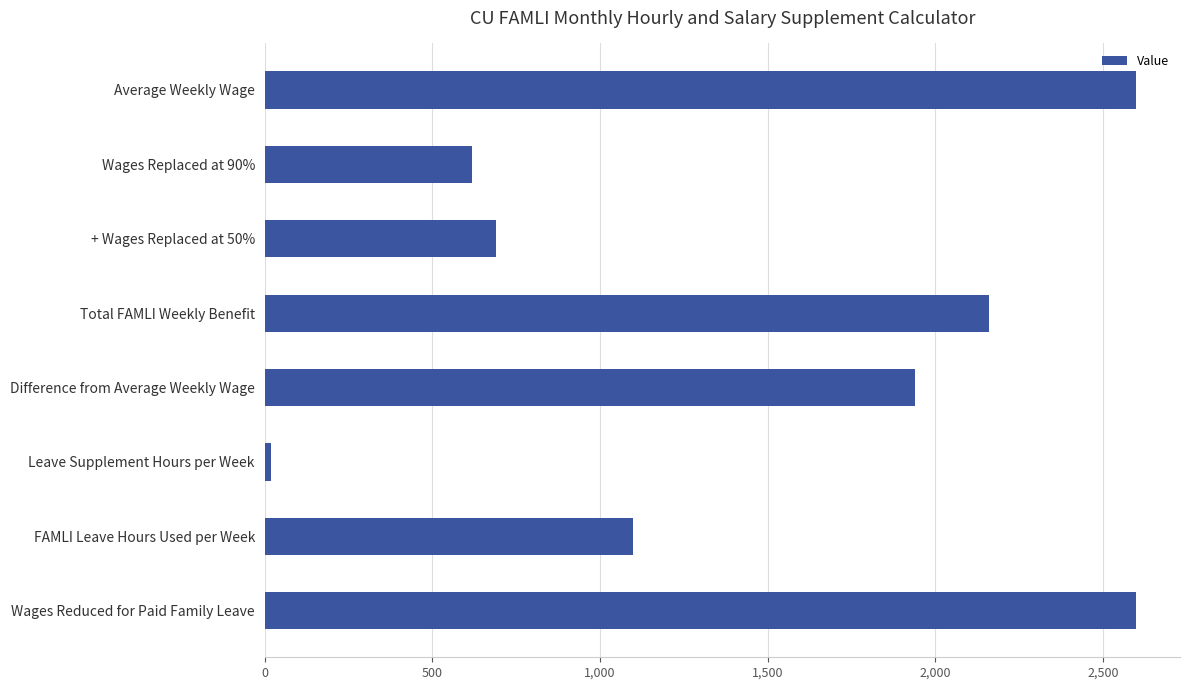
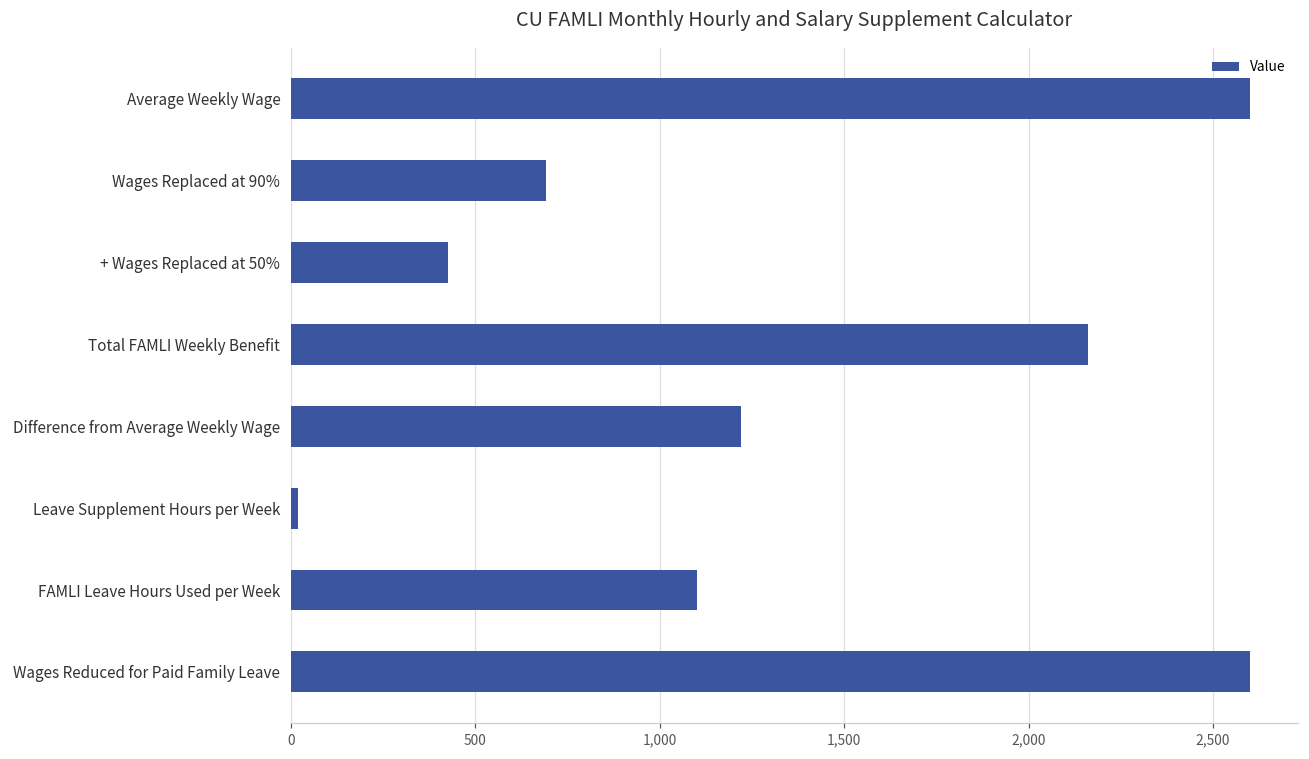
Wages Replaced at 90%: 620 -> 690
+ Wages Replaced at 50%: 690 -> 420
Difference from Average Weekly Wage: 1,940 -> 1,220
